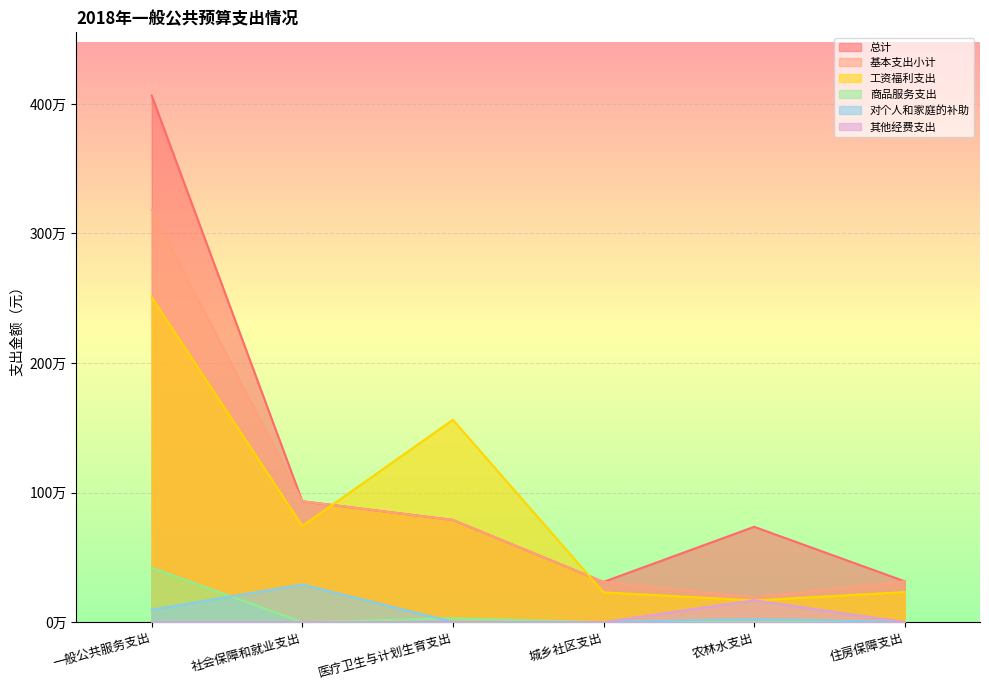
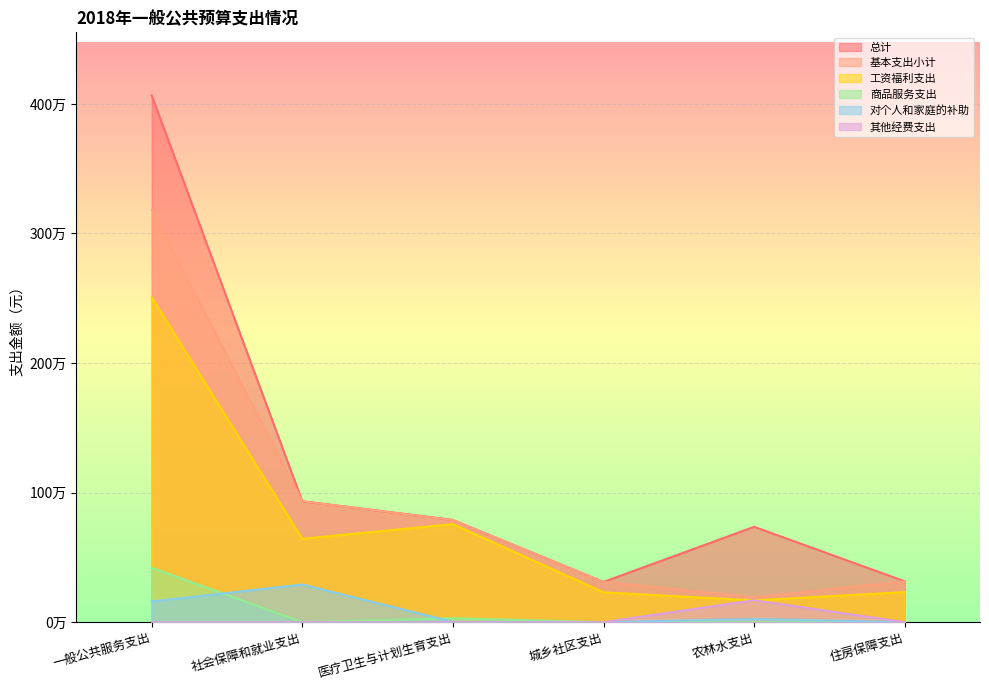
对个人和家庭的补助, 一般公共服务支出: 10万 -> 16万
工资福利支出, 社会保障和就业支出: 74万 -> 64万
工资福利支出, 医疗卫生与计划生育支出: 156万 -> 76万
